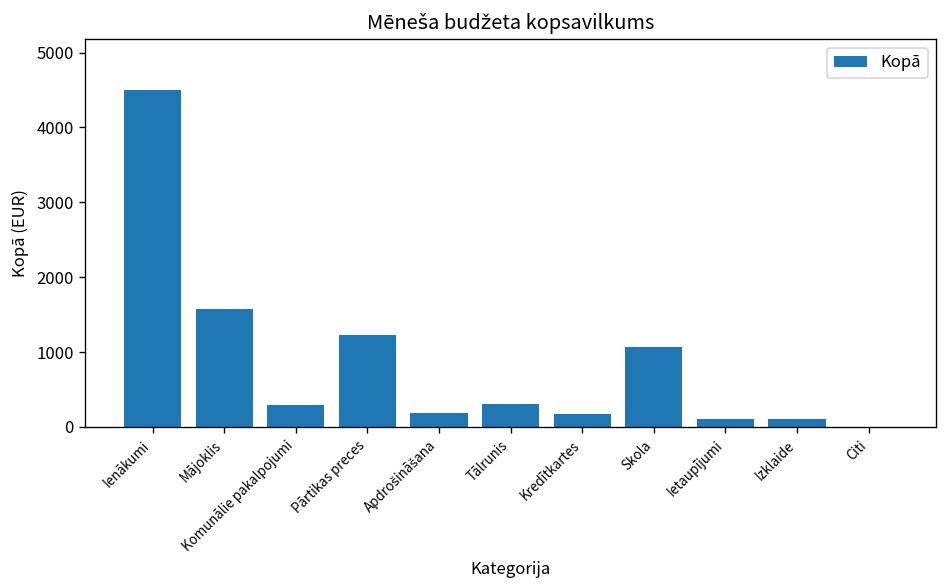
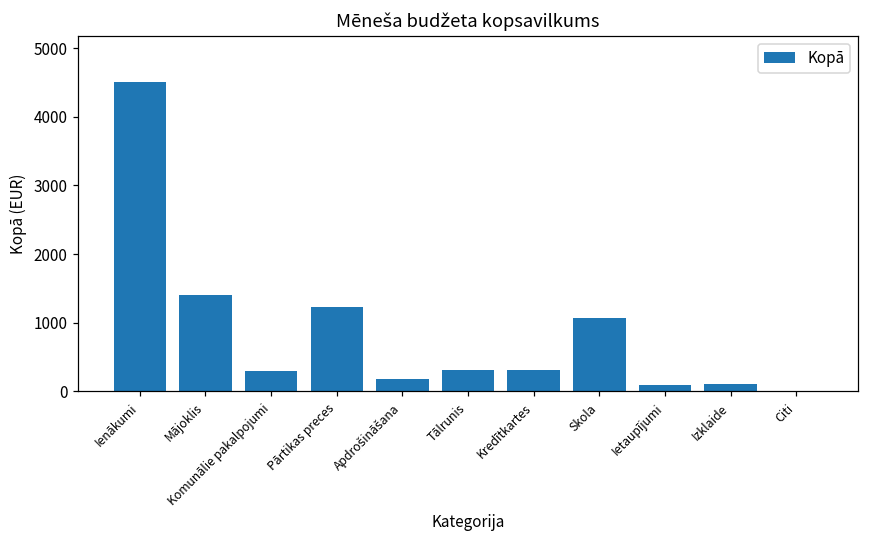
Mājoklis: 1600 -> 1400
Kredītkartes: 200 -> 300
